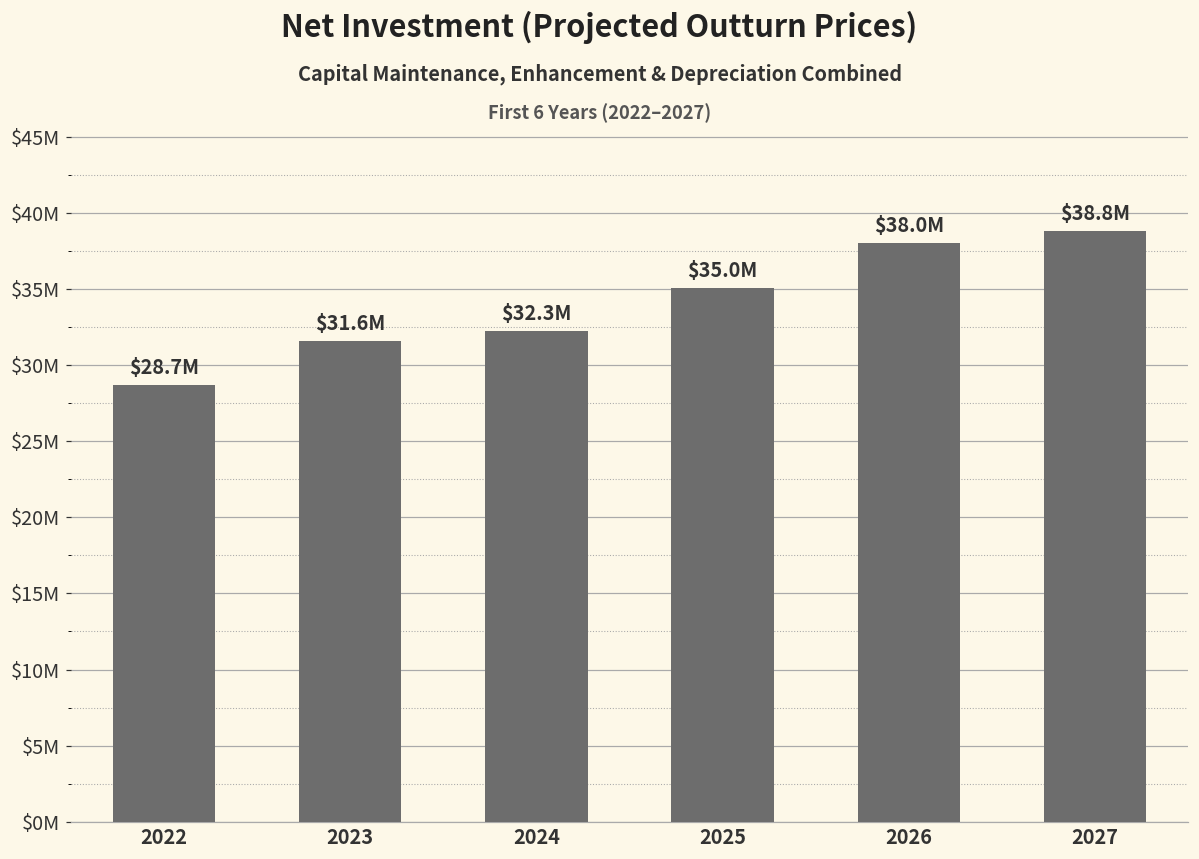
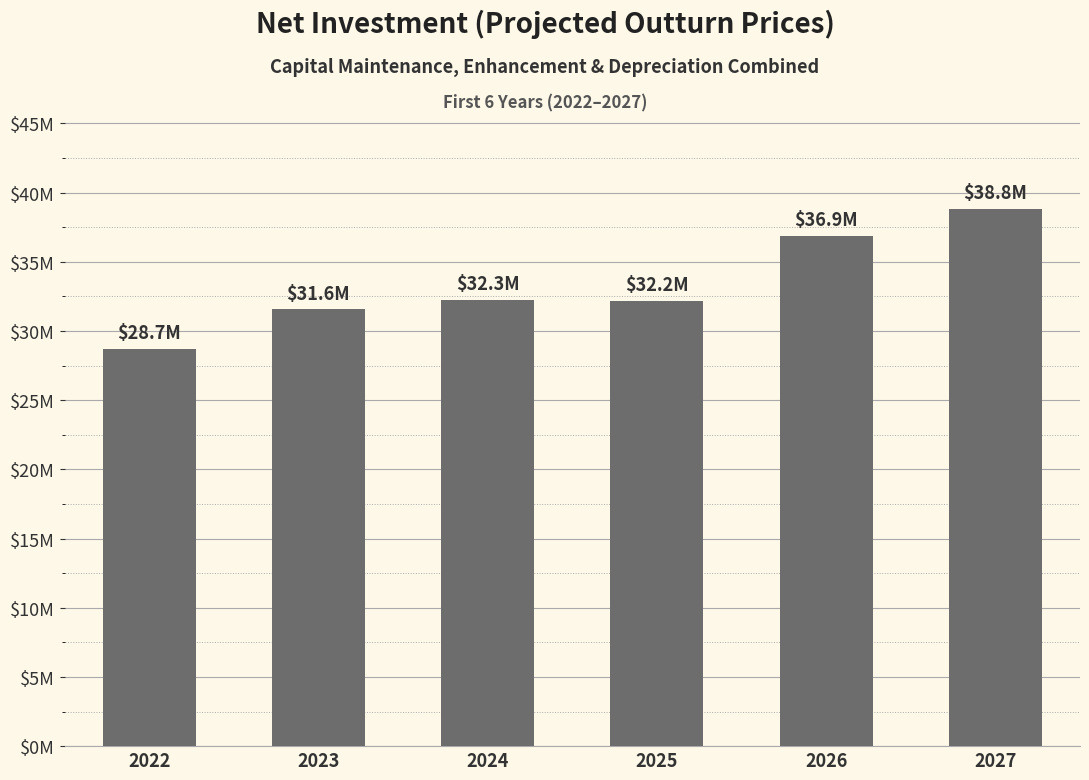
2025: $35.0M -> $32.2M
2026: $38.0M -> $36.9M
